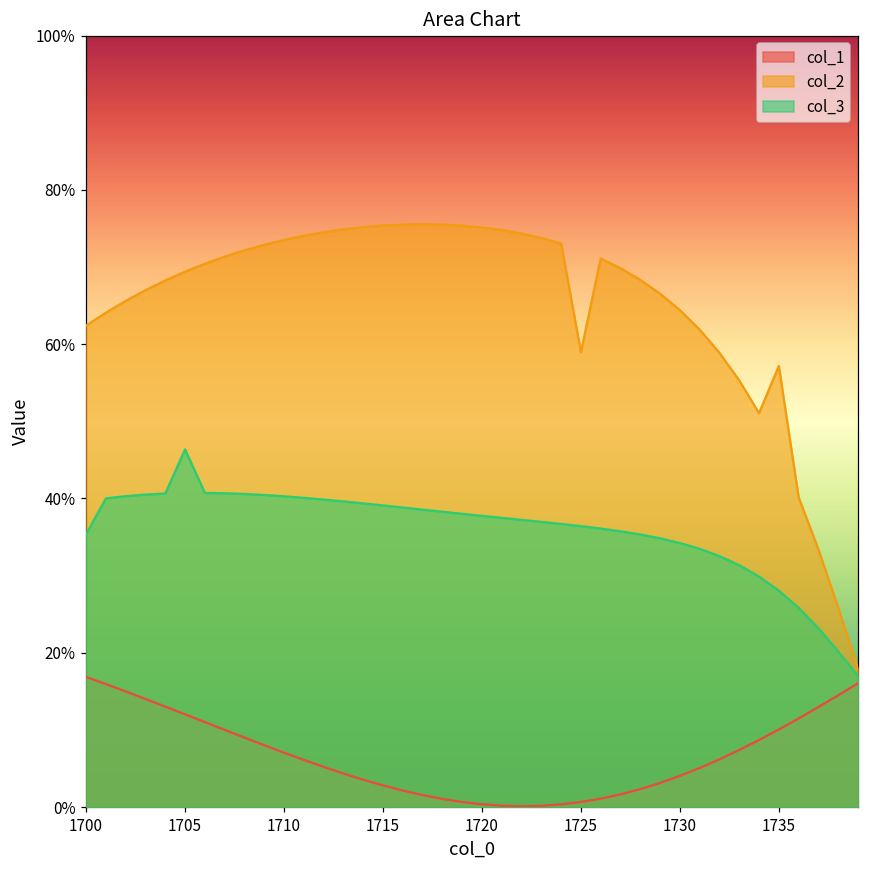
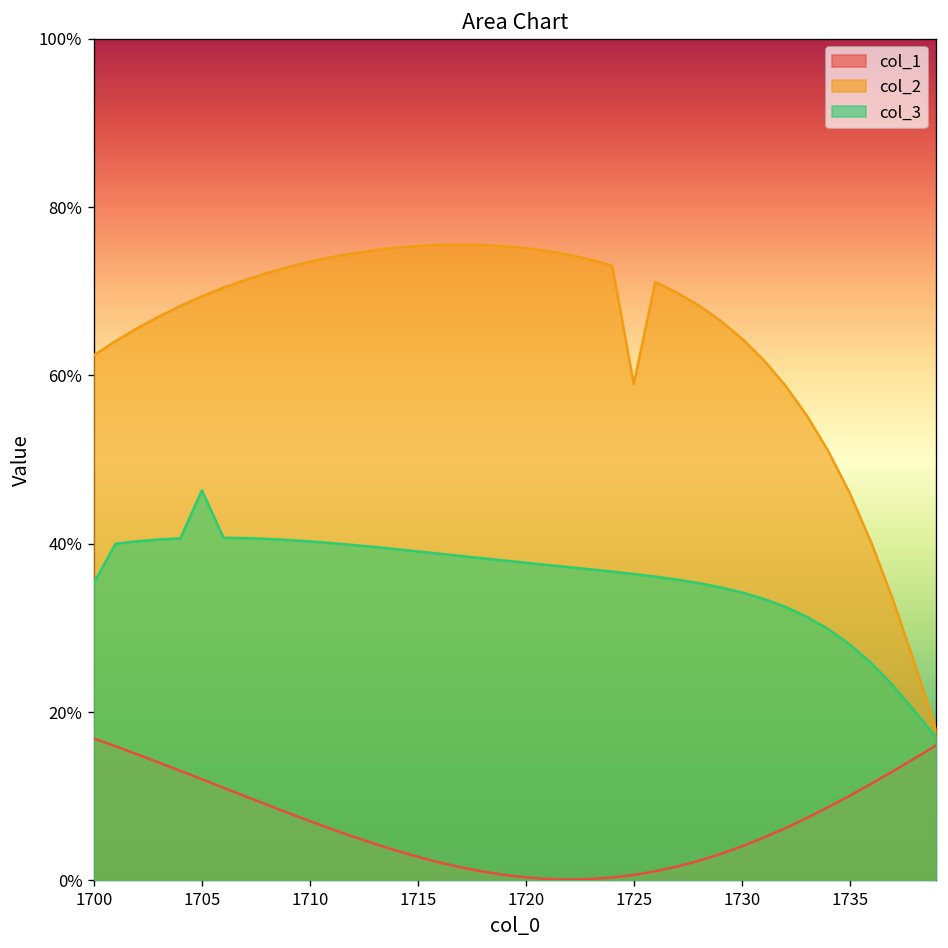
col_2, 1735: 57% -> 46%
